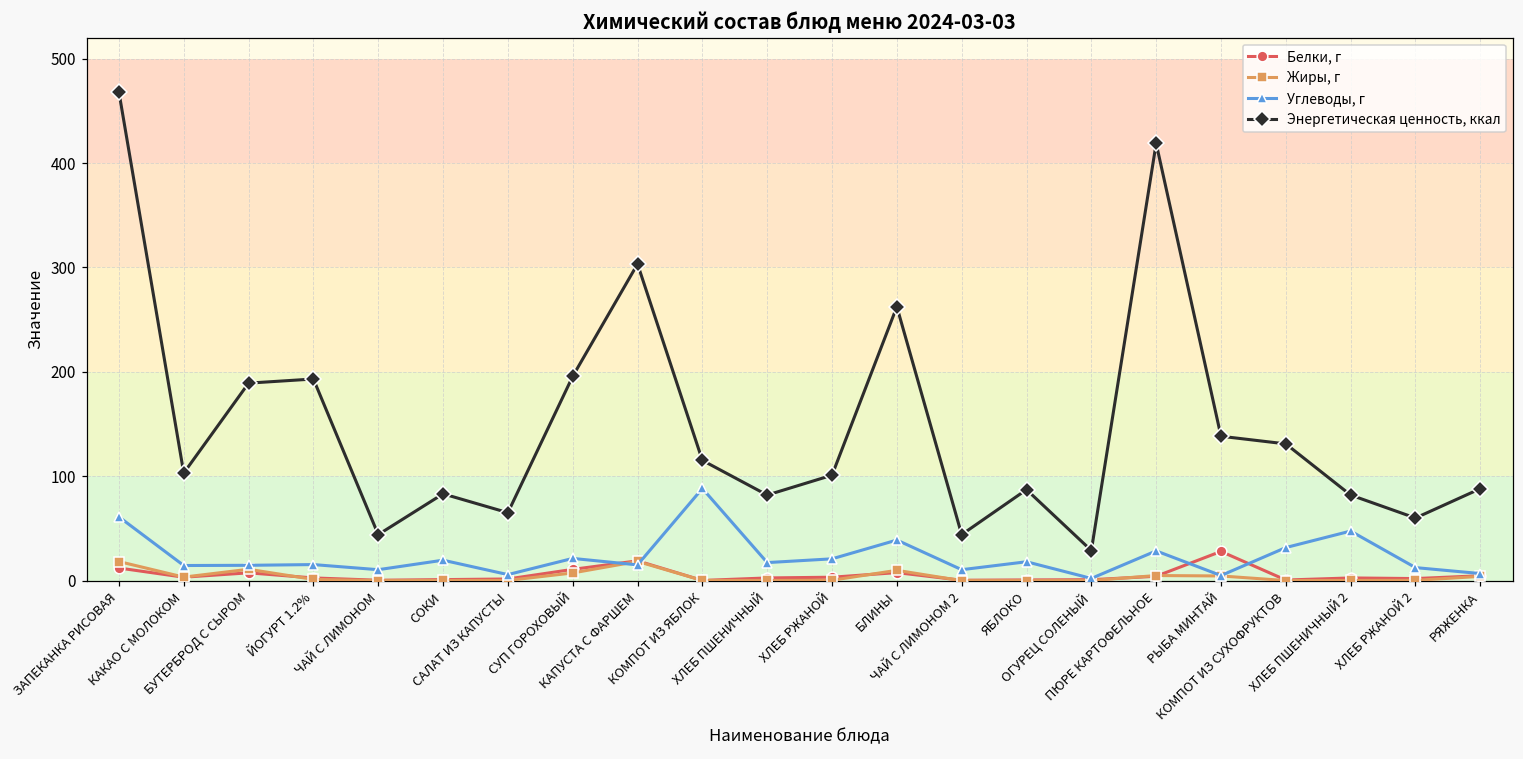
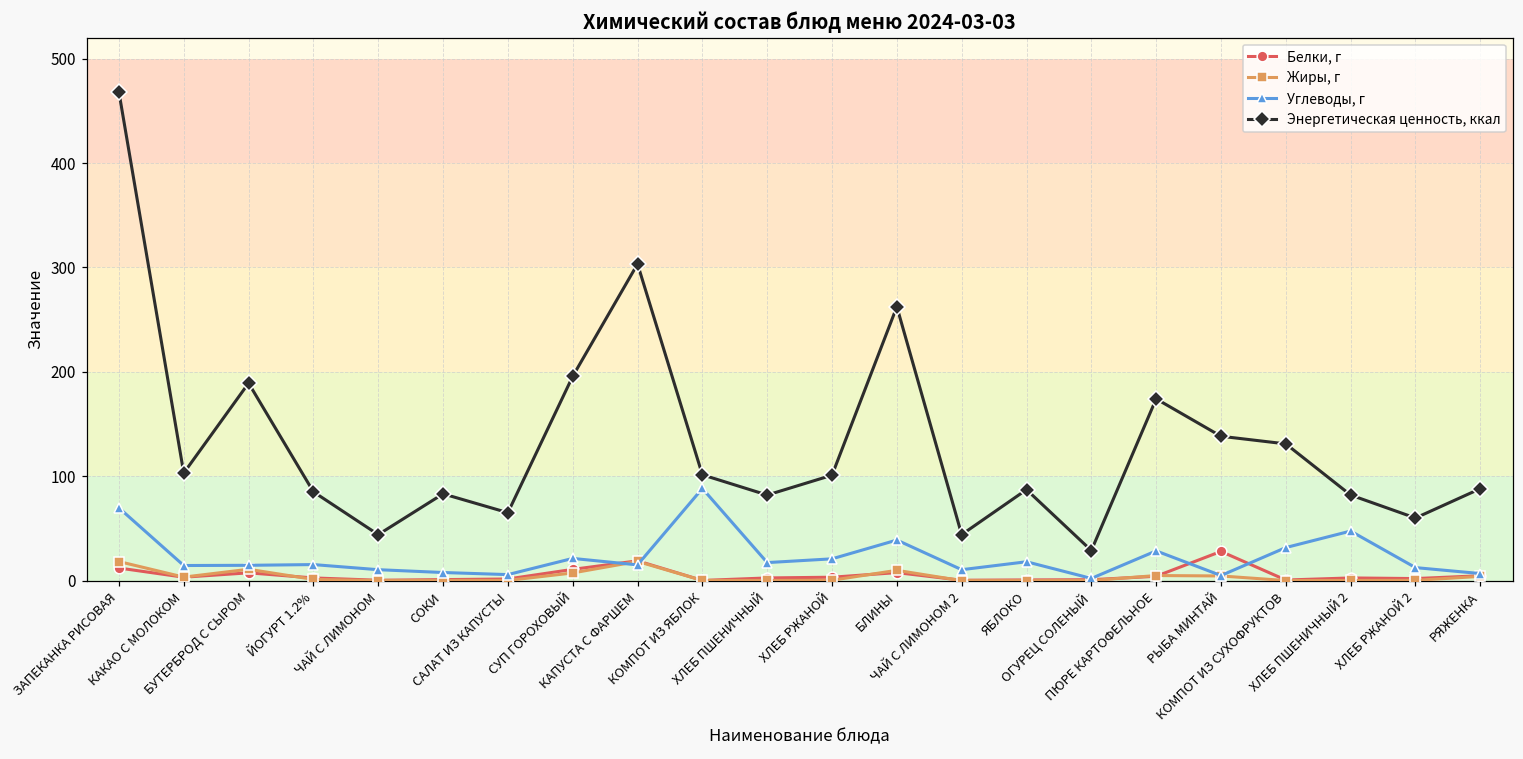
Углеводы, г, ЗАПЕКАНКА РИСОВАЯ: 60 -> 70
Энергетическая ценность, ккал, ЙОГУРТ 1.2%: 190 -> 90
Углеводы, г, СОКИ: 20 -> 10
Энергетическая ценность, ккал, КОМПОТ ИЗ ЯБЛОК: 120 -> 100
Энергетическая ценность, ккал, ПЮРЕ КАРТОФЕЛЬНОЕ: 420 -> 170
